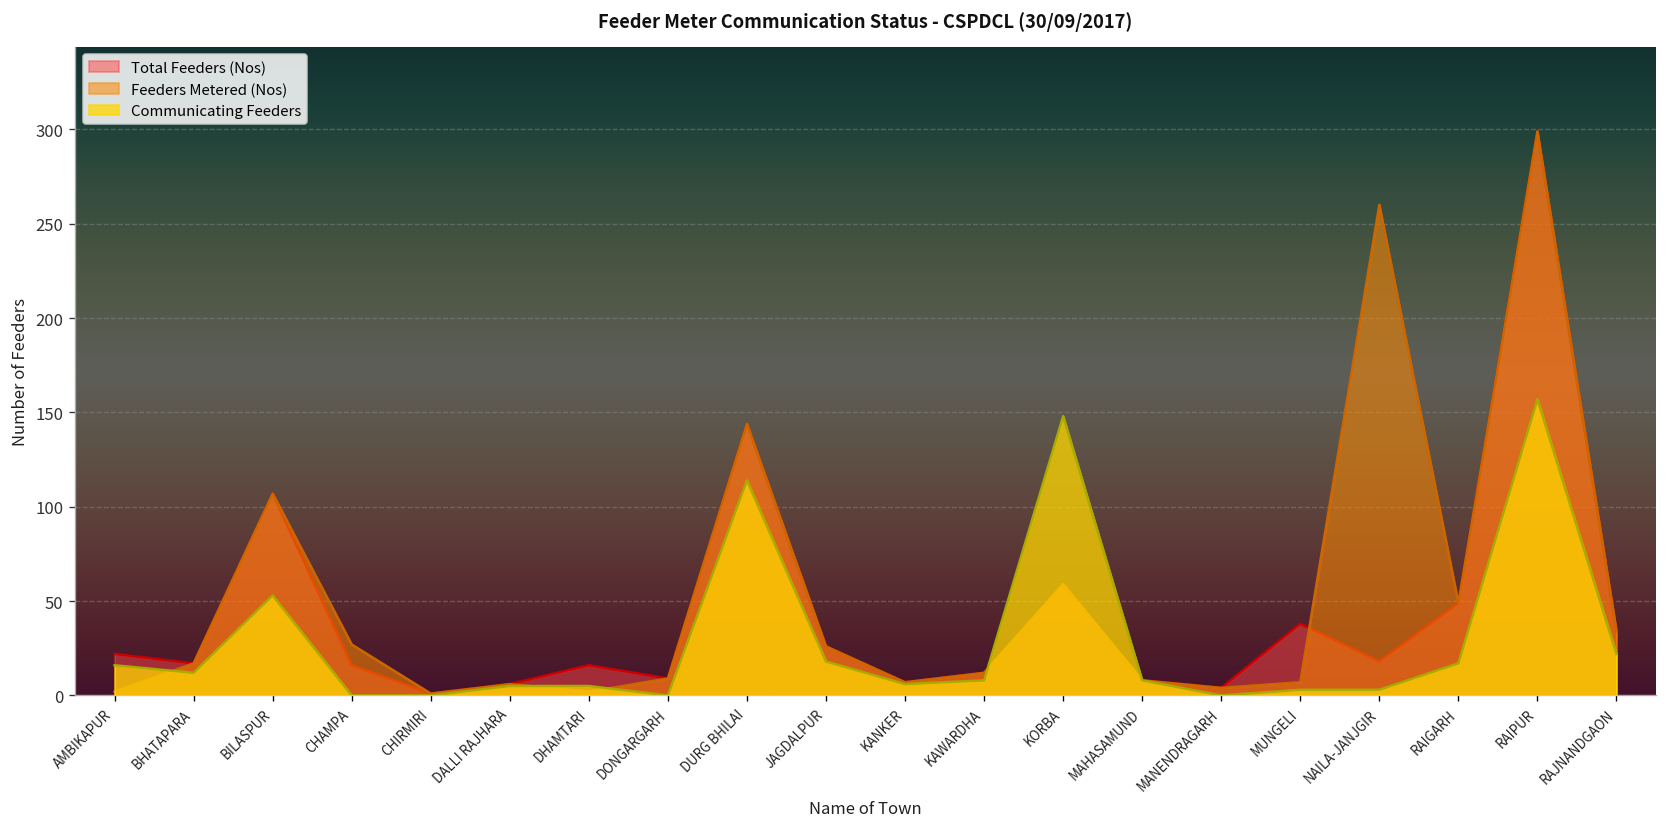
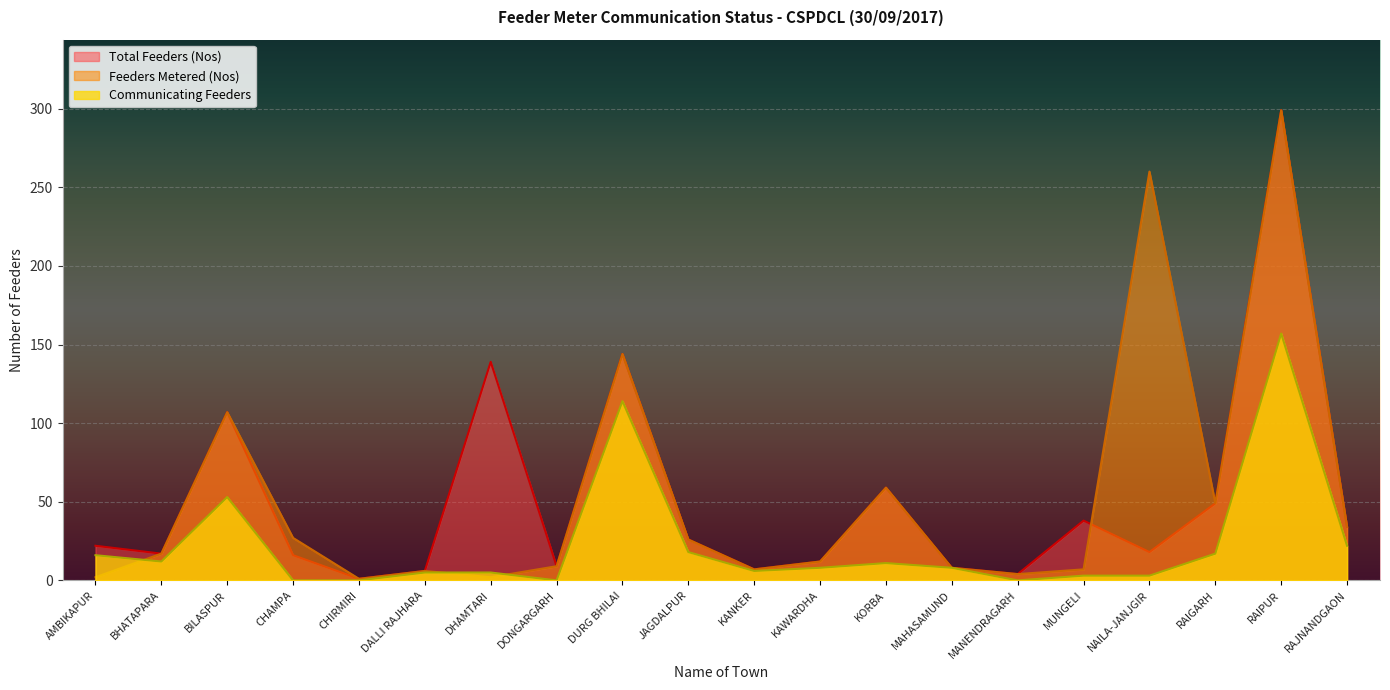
Total Feeders (Nos), DHAMTARI: 16 -> 139
Communicating Feeders, KORBA: 148 -> 11
